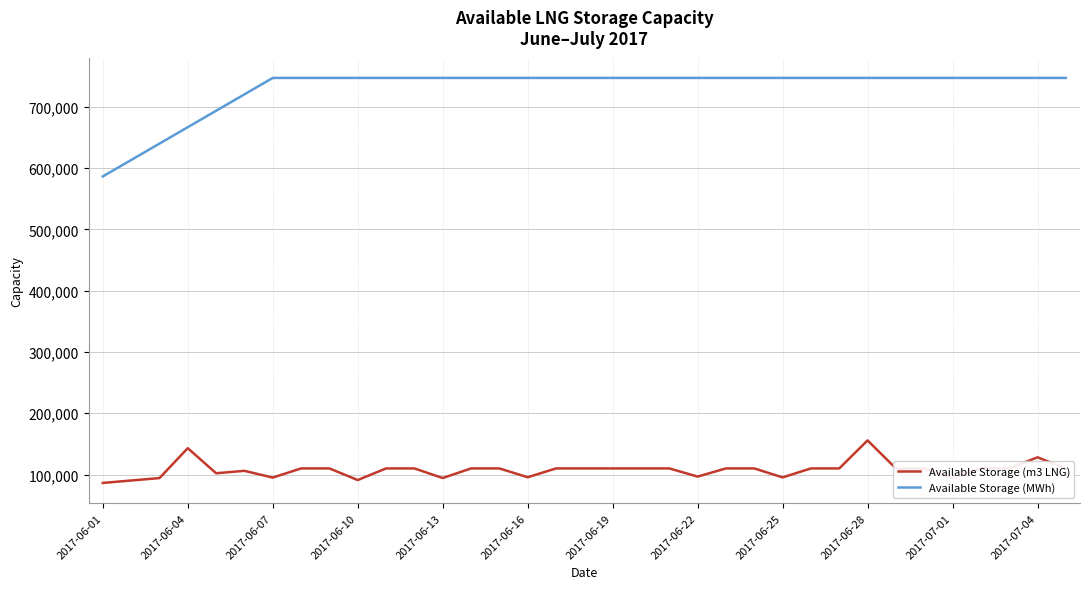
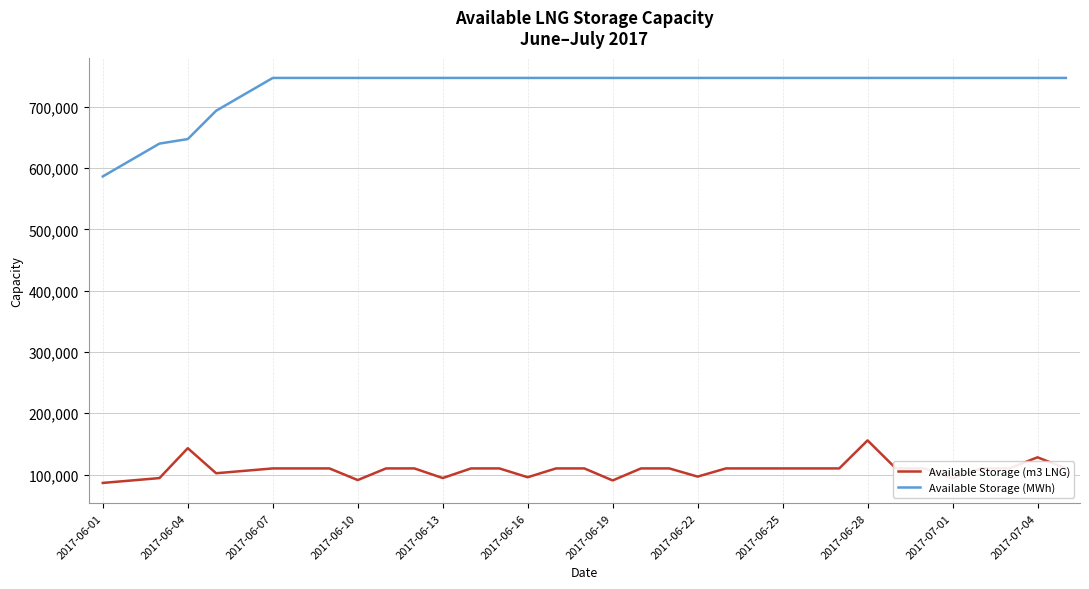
Available Storage (MWh), 2017-06-04: 670,000 -> 650,000
Available Storage (m3 LNG), 2017-06-07: 100,000 -> 110,000
Available Storage (m3 LNG), 2017-06-19: 110,000 -> 90,000
Available Storage (m3 LNG), 2017-06-25: 100,000 -> 110,000
